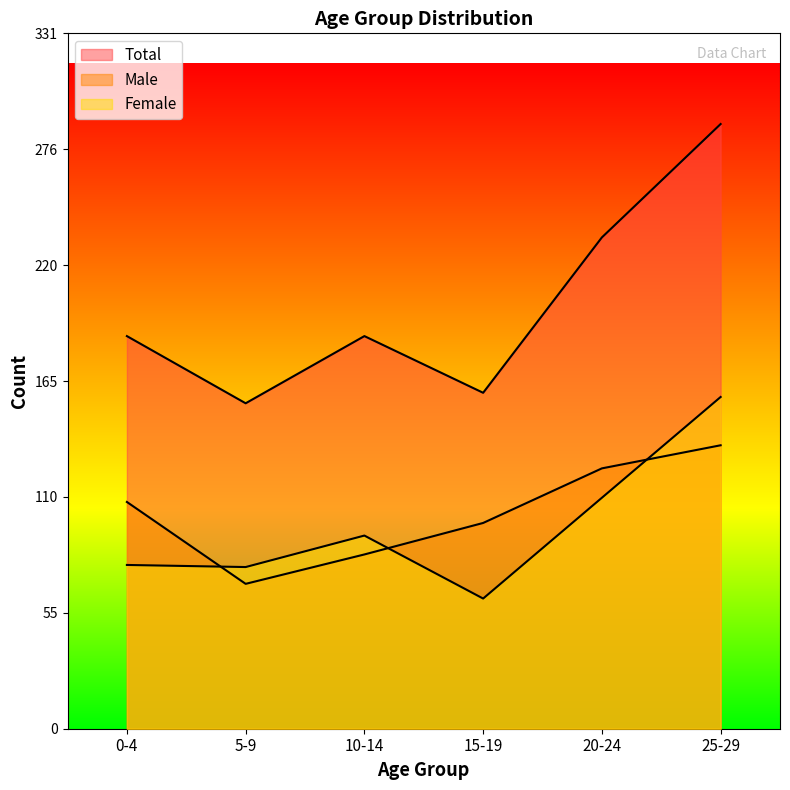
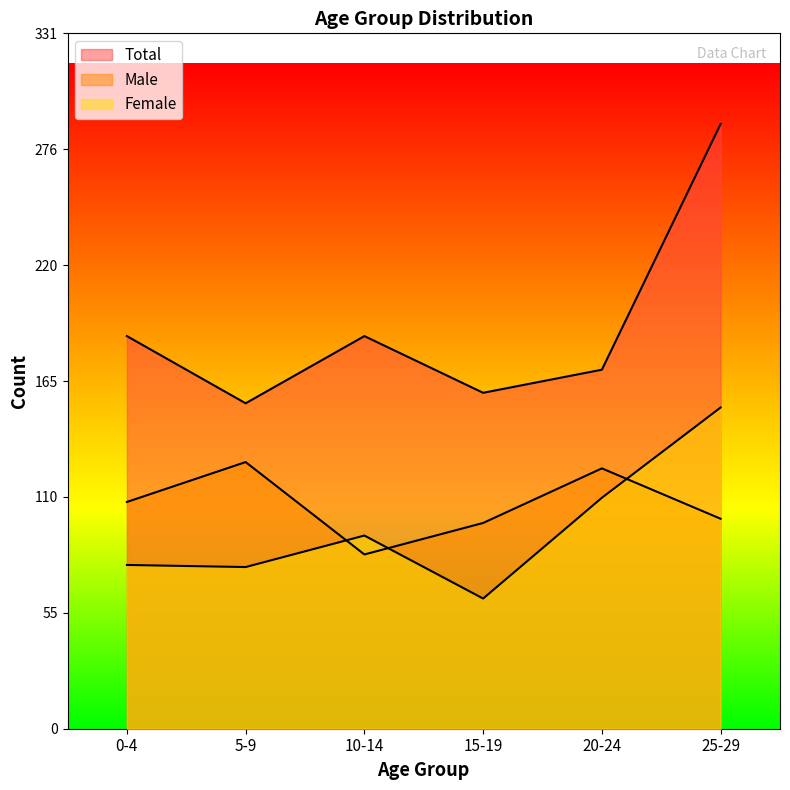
Male, 5-9: 69 -> 127
Total, 20-24: 234 -> 171
Male, 25-29: 135 -> 100
Female, 25-29: 158 -> 153
